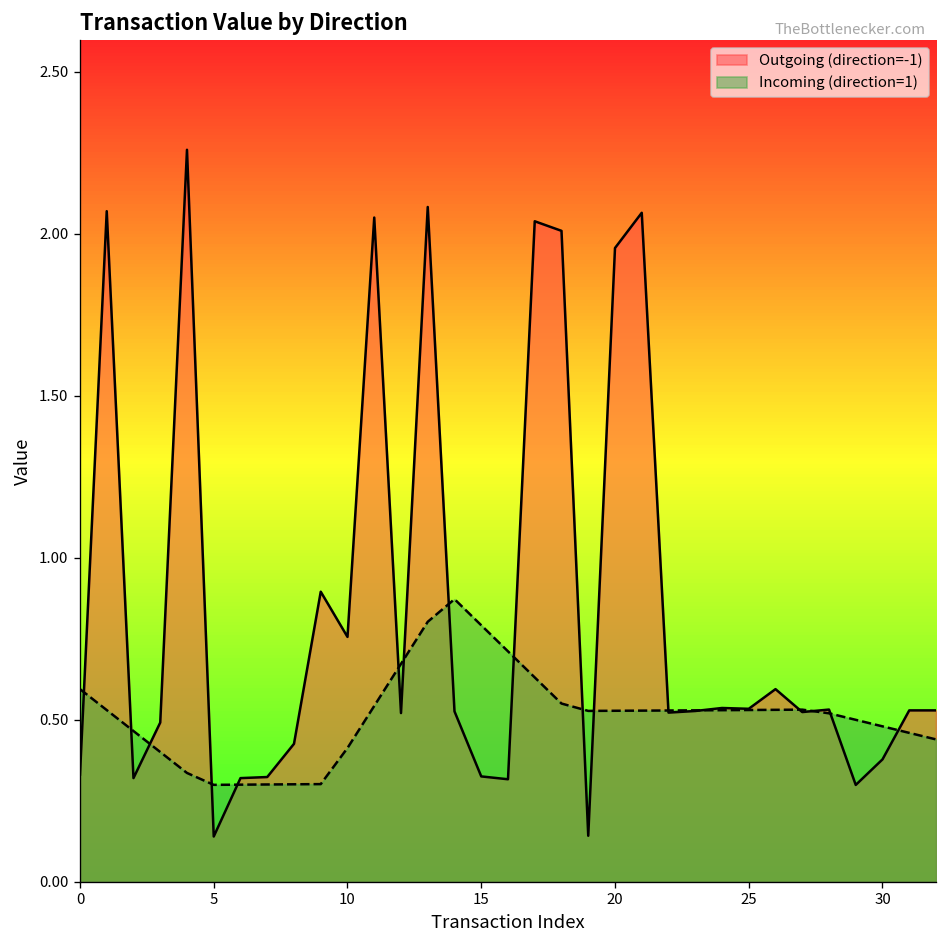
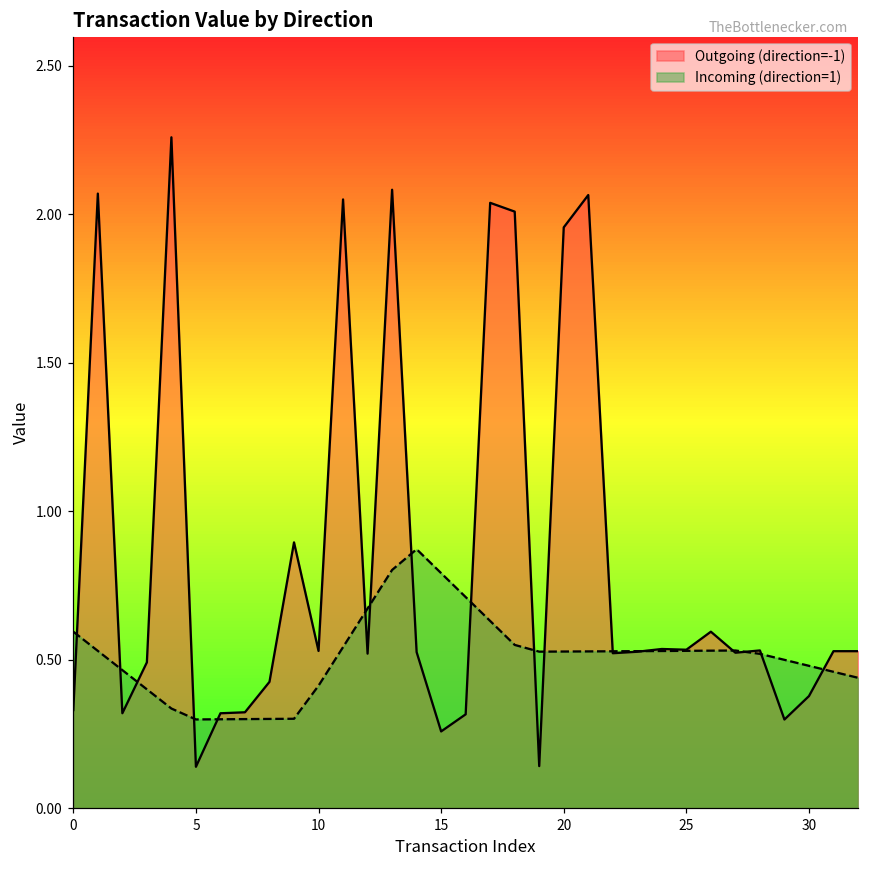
Outgoing (direction=-1), 10: 0.76 -> 0.53
Outgoing (direction=-1), 15: 0.32 -> 0.26
